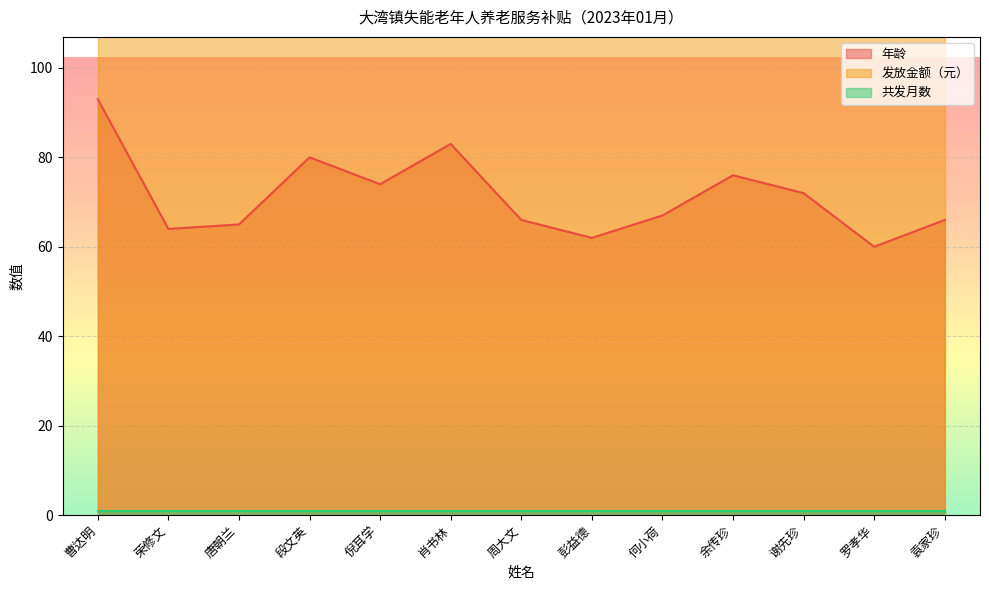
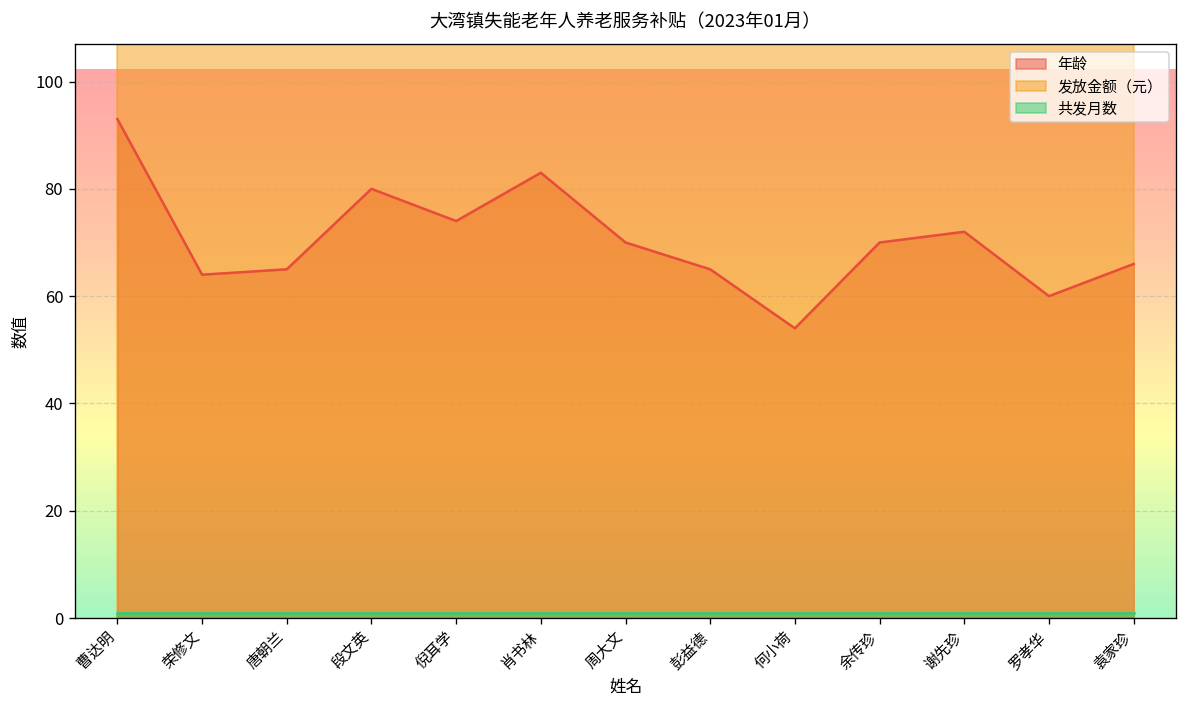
年龄, 周大文: 66 -> 70
年龄, 彭益德: 62 -> 65
年龄, 何小荷: 67 -> 54
年龄, 余传珍: 76 -> 70
